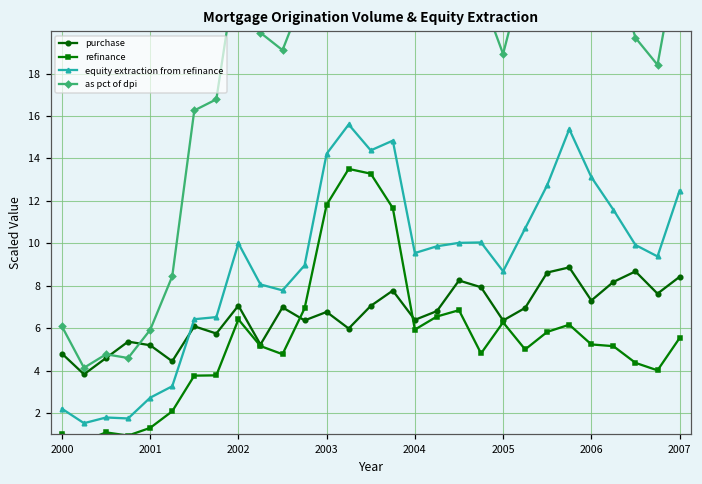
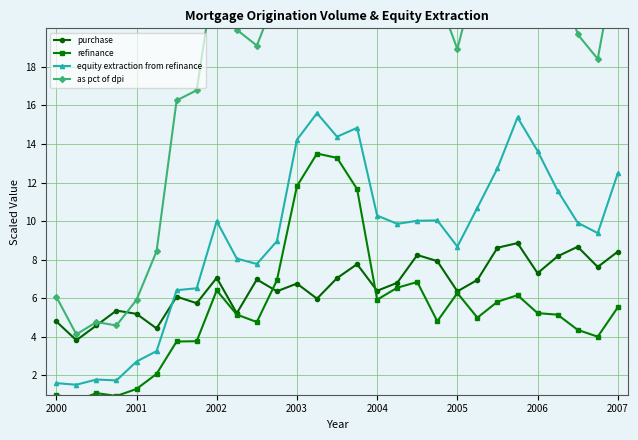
equity extraction from refinance, 2000: 2.2 -> 1.6
equity extraction from refinance, 2004: 9.5 -> 10.3
equity extraction from refinance, 2006: 13.1 -> 13.6
